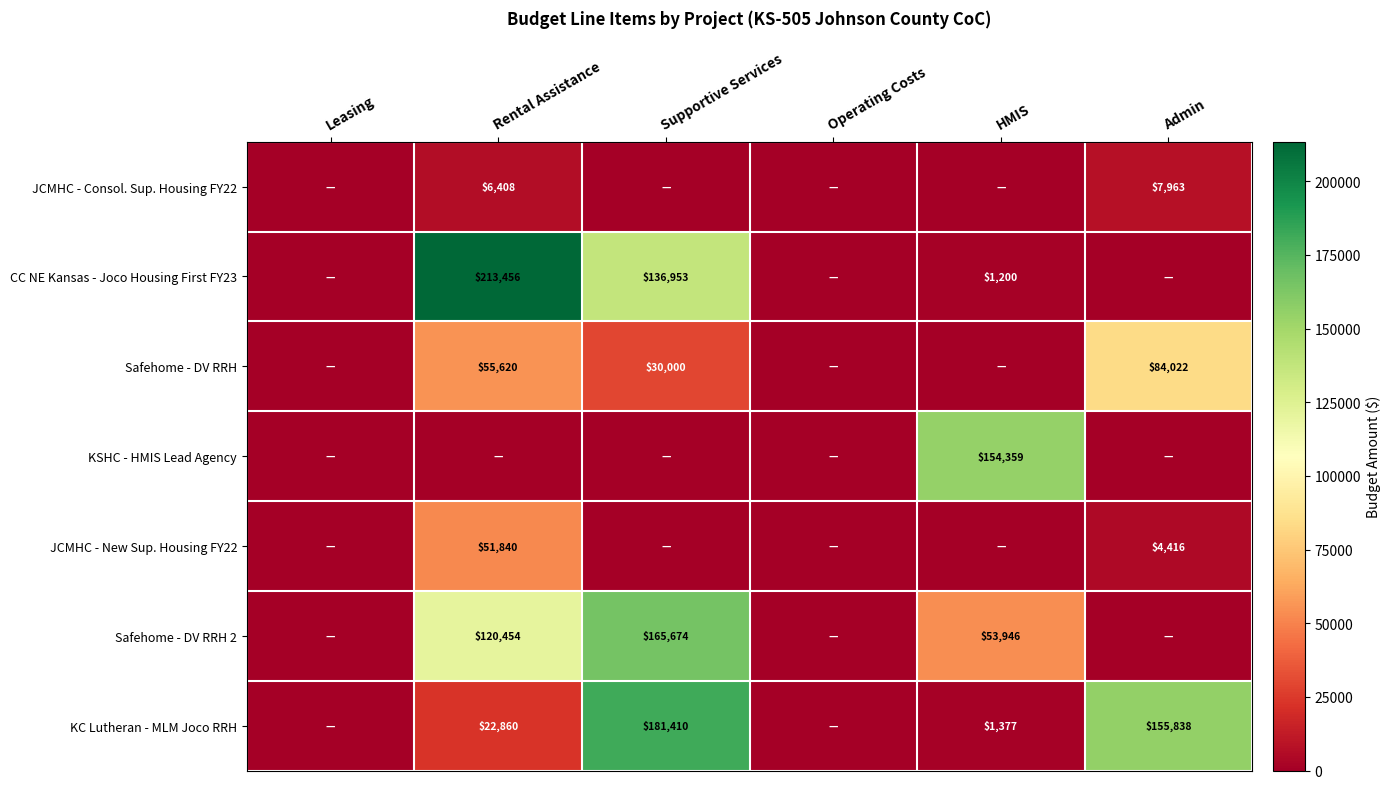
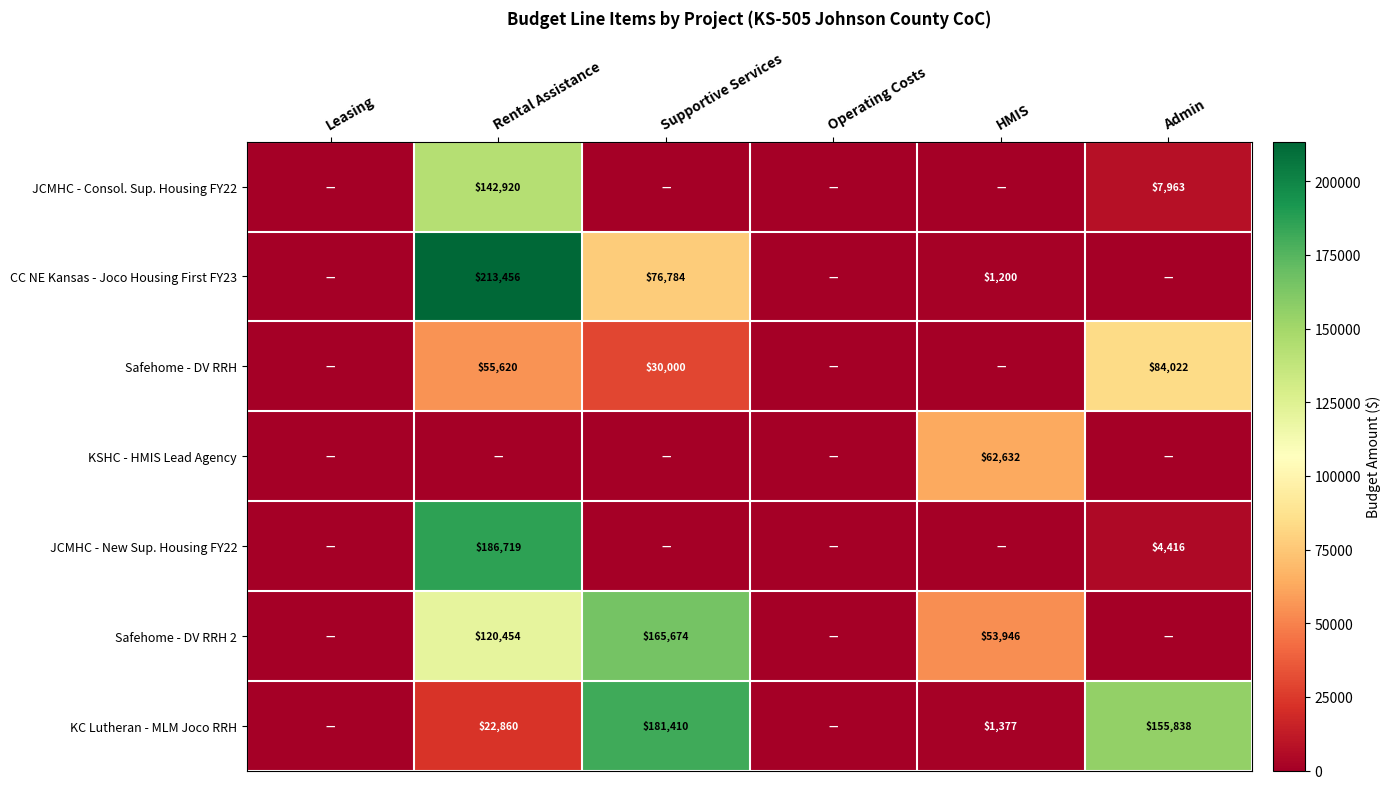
JCMHC - Consol. Sup. Housing FY22, Rental Assistance: $6,408 -> $142,920
CC NE Kansas - Joco Housing First FY23, Supportive Services: $136,953 -> $76,784
KSHC - HMIS Lead Agency, HMIS: $154,359 -> $62,632
JCMHC - New Sup. Housing FY22, Rental Assistance: $51,840 -> $186,719
